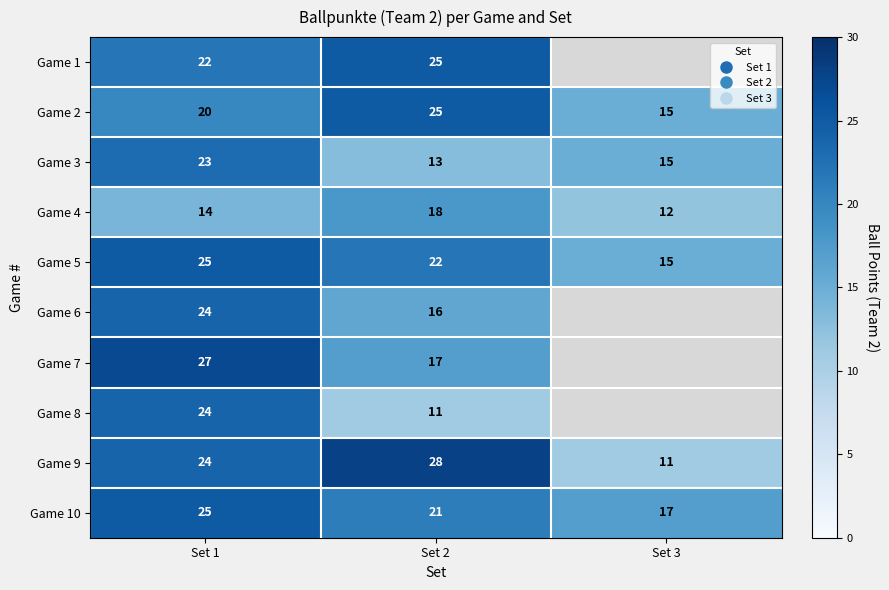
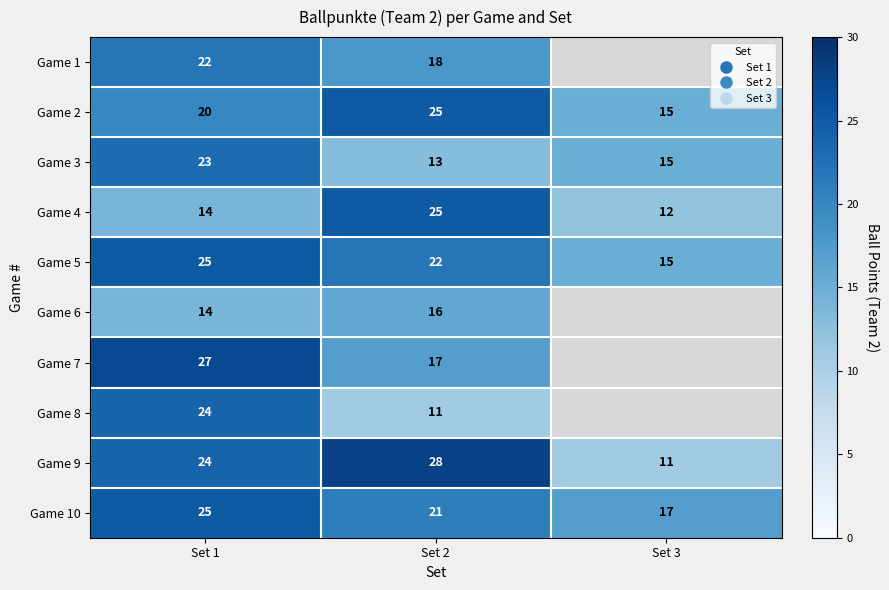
Game 1, Set 2: 25 -> 18
Game 4, Set 2: 18 -> 25
Game 6, Set 1: 24 -> 14
